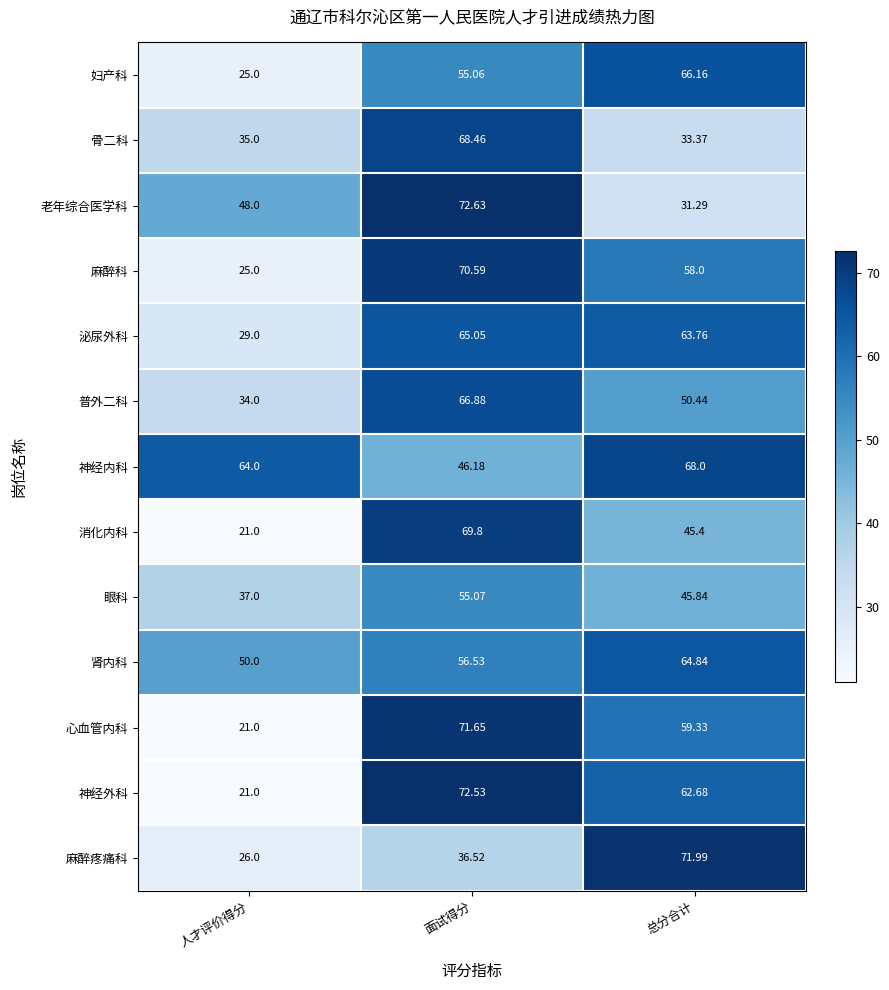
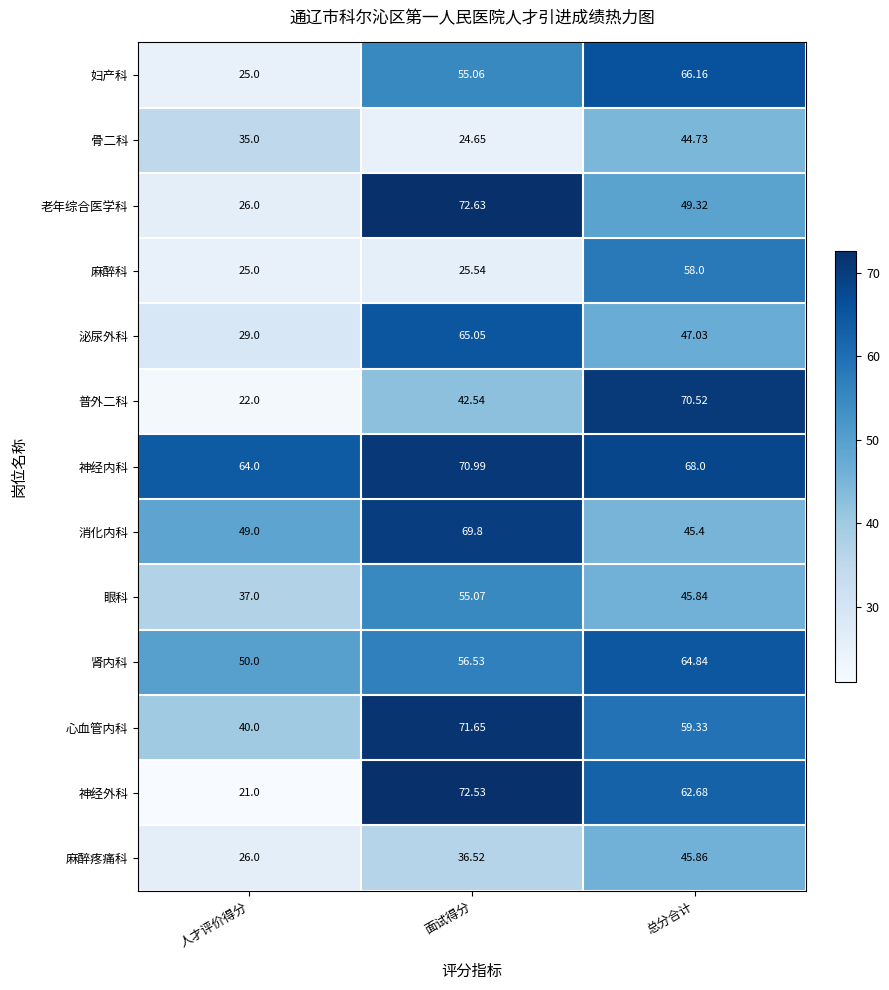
骨二科, 面试得分: 68.46 -> 24.65
骨二科, 总分合计: 33.37 -> 44.73
老年综合医学科, 人才评价得分: 48.0 -> 26.0
老年综合医学科, 总分合计: 31.29 -> 49.32
麻醉科, 面试得分: 70.59 -> 25.54
泌尿外科, 总分合计: 63.76 -> 47.03
普外二科, 人才评价得分: 34.0 -> 22.0
普外二科, 面试得分: 66.88 -> 42.54
普外二科, 总分合计: 50.44 -> 70.52
神经内科, 面试得分: 46.18 -> 70.99
消化内科, 人才评价得分: 21.0 -> 49.0
心血管内科, 人才评价得分: 21.0 -> 40.0
麻醉疼痛科, 总分合计: 71.99 -> 45.86
